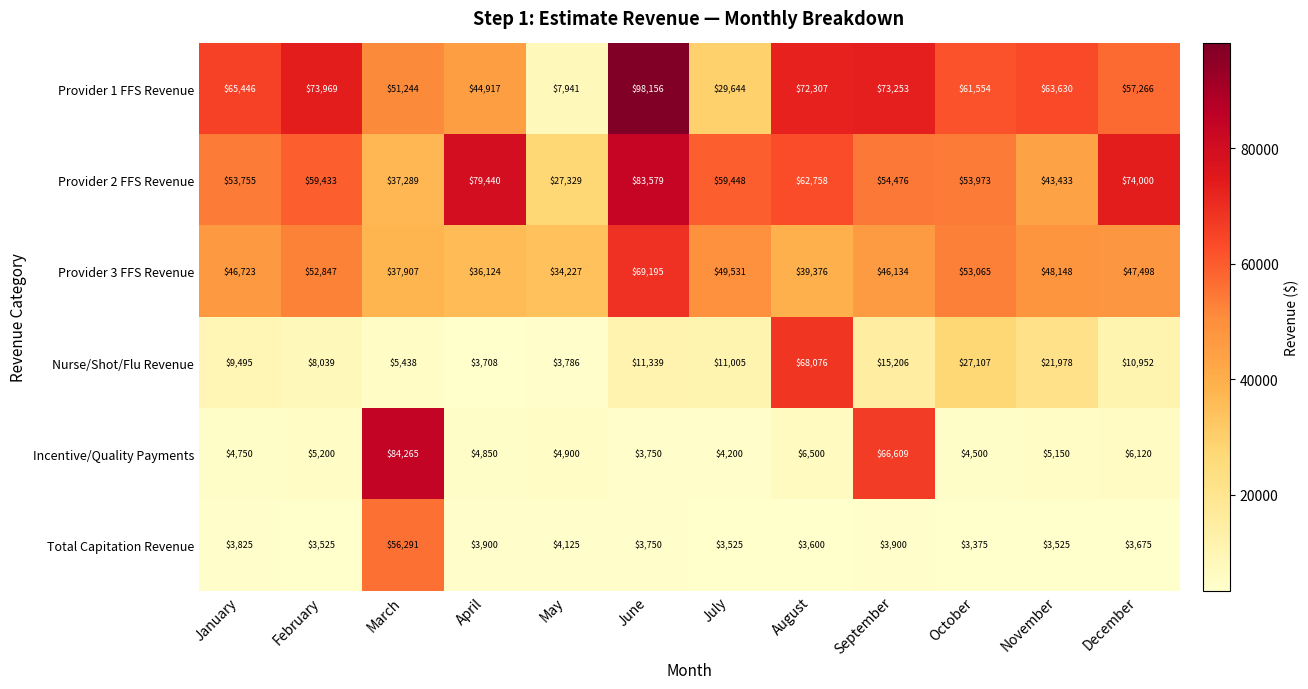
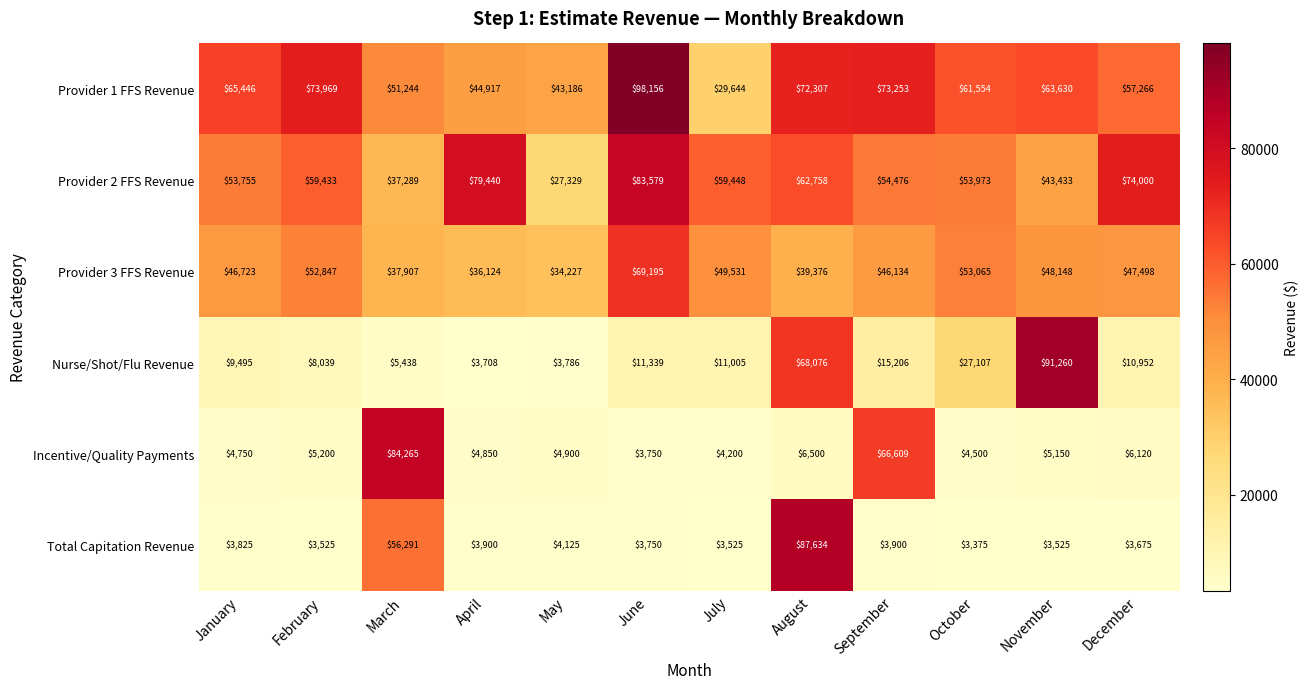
Provider 1 FFS Revenue, May: $7,941 -> $43,186
Nurse/Shot/Flu Revenue, November: $21,978 -> $91,260
Total Capitation Revenue, August: $3,600 -> $87,634
